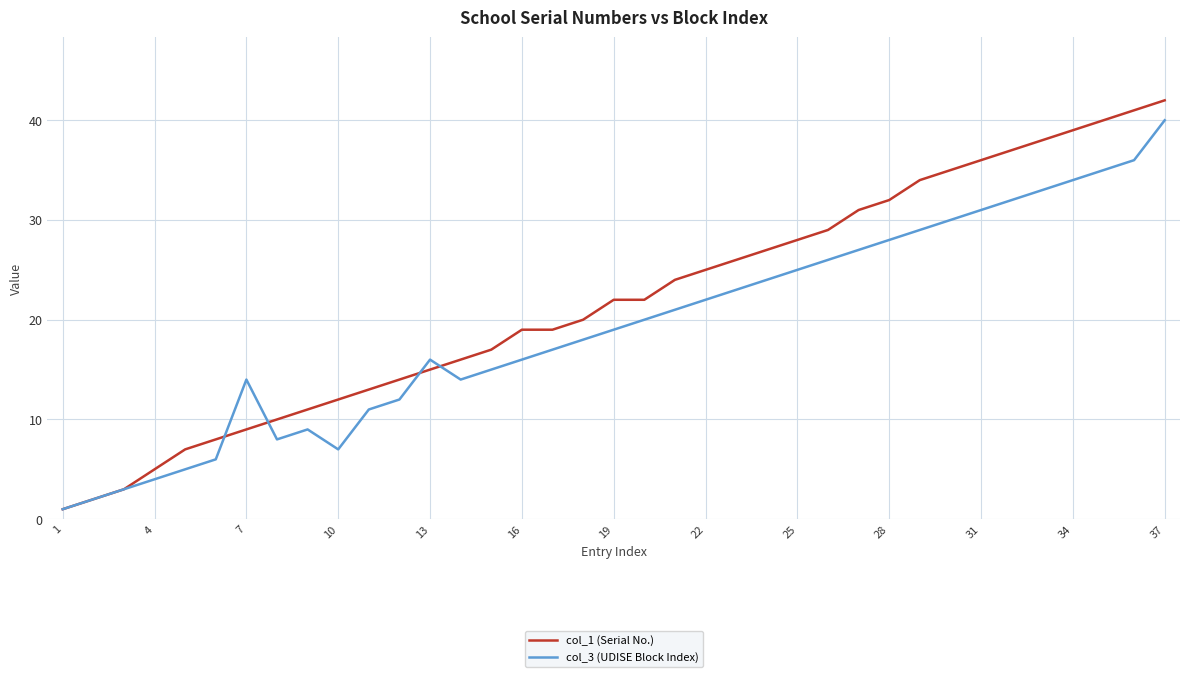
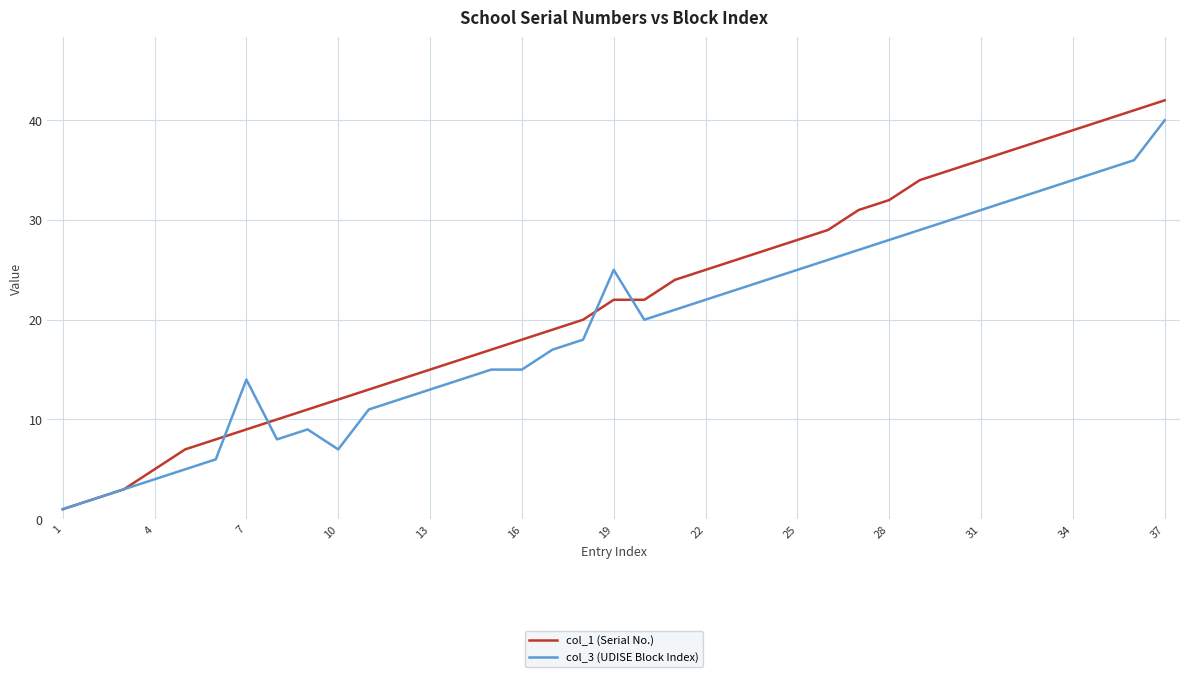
col_3 (UDISE Block Index), 13: 16 -> 13
col_1 (Serial No.), 16: 19 -> 18
col_3 (UDISE Block Index), 16: 16 -> 15
col_3 (UDISE Block Index), 19: 19 -> 25
